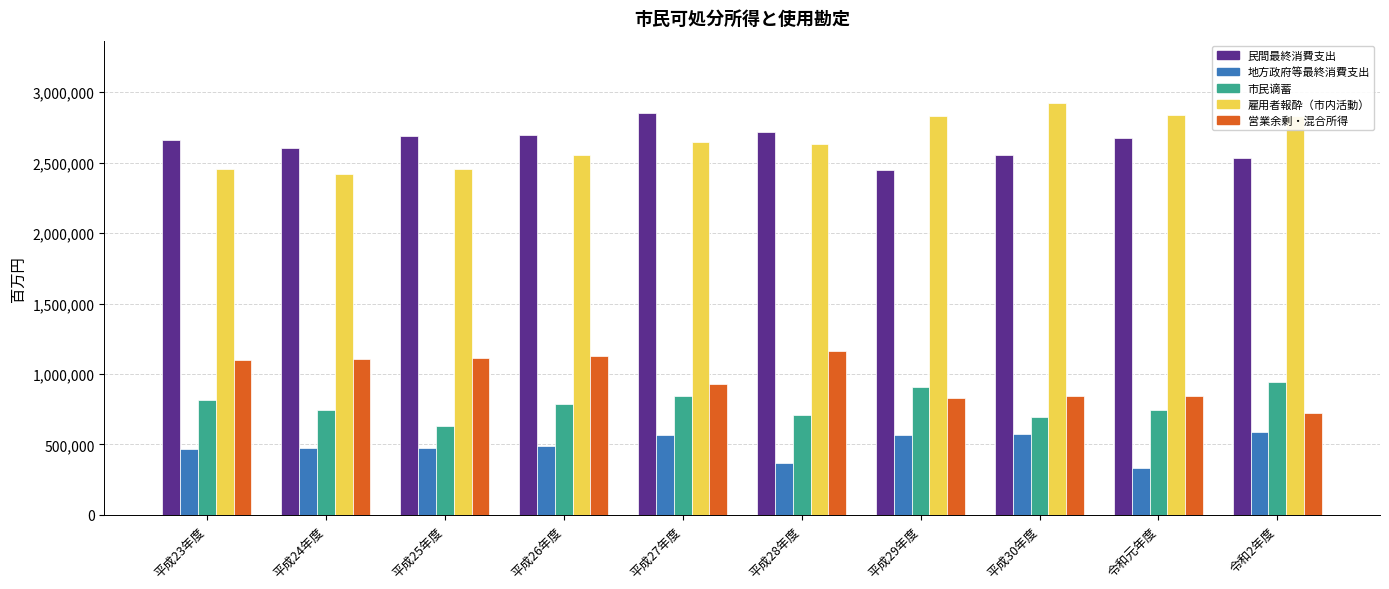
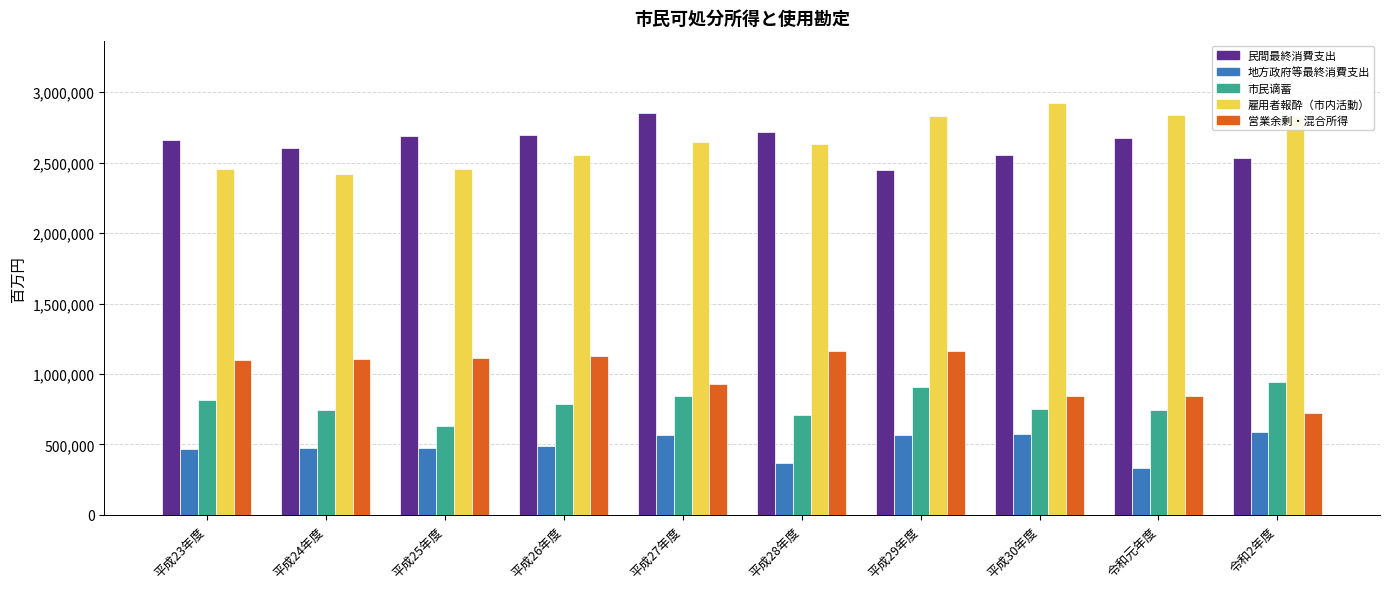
営業余剰・混合所得, 平成29年度: 830,000 -> 1,160,000
市民谪蓄, 平成30年度: 700,000 -> 750,000
